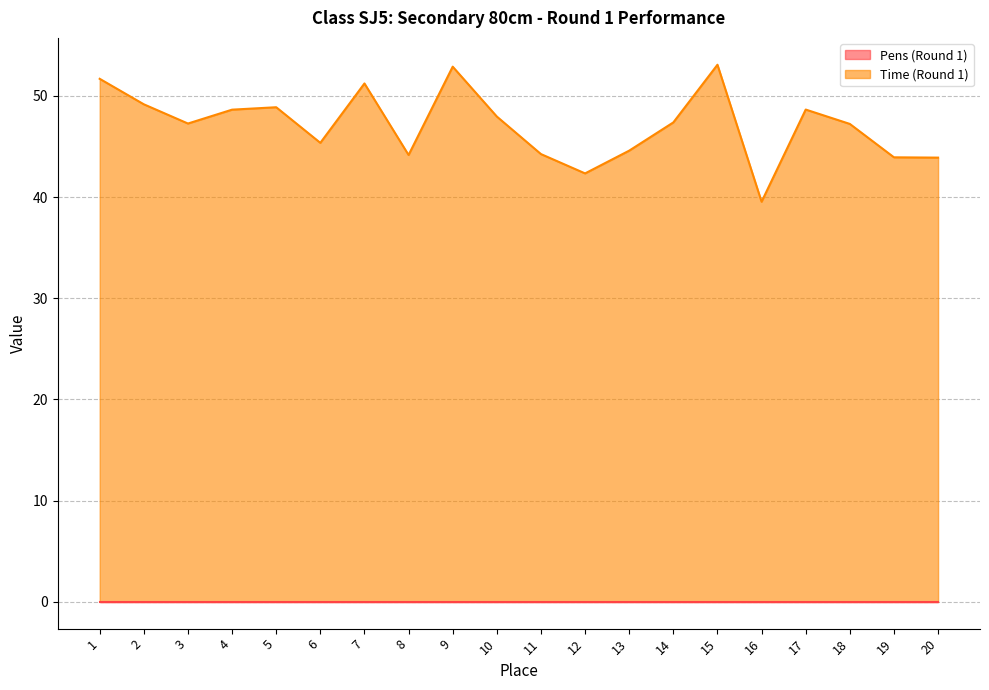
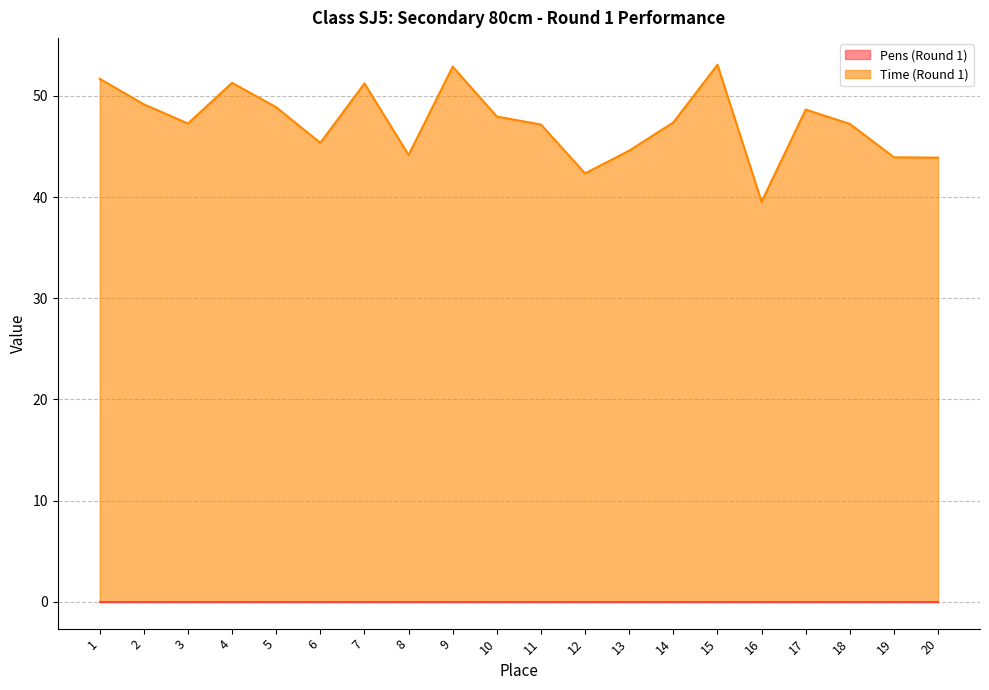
Time (Round 1), 4: 48.6 -> 51.3
Time (Round 1), 11: 44.3 -> 47.2
